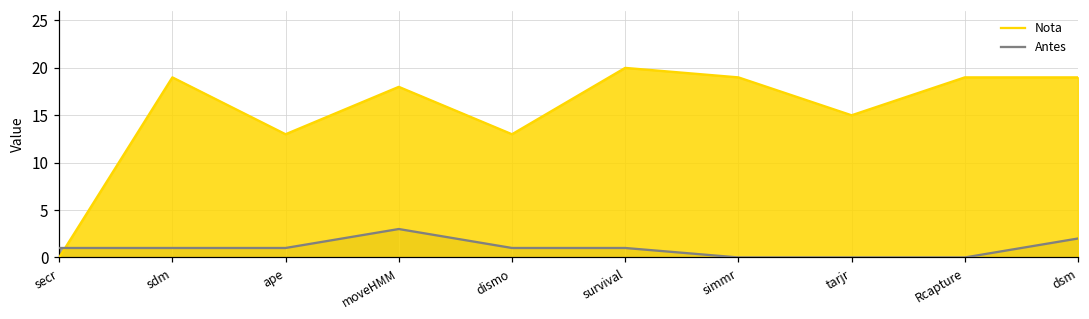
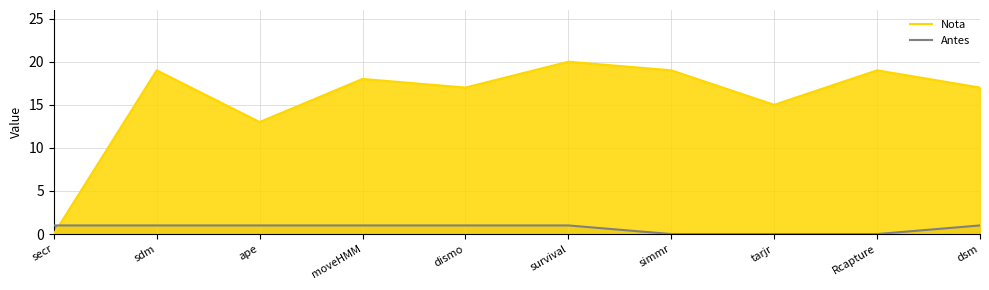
Antes, moveHMM: 3 -> 1
Nota, dismo: 13 -> 17
Nota, dsm: 19 -> 17
Antes, dsm: 2 -> 1
